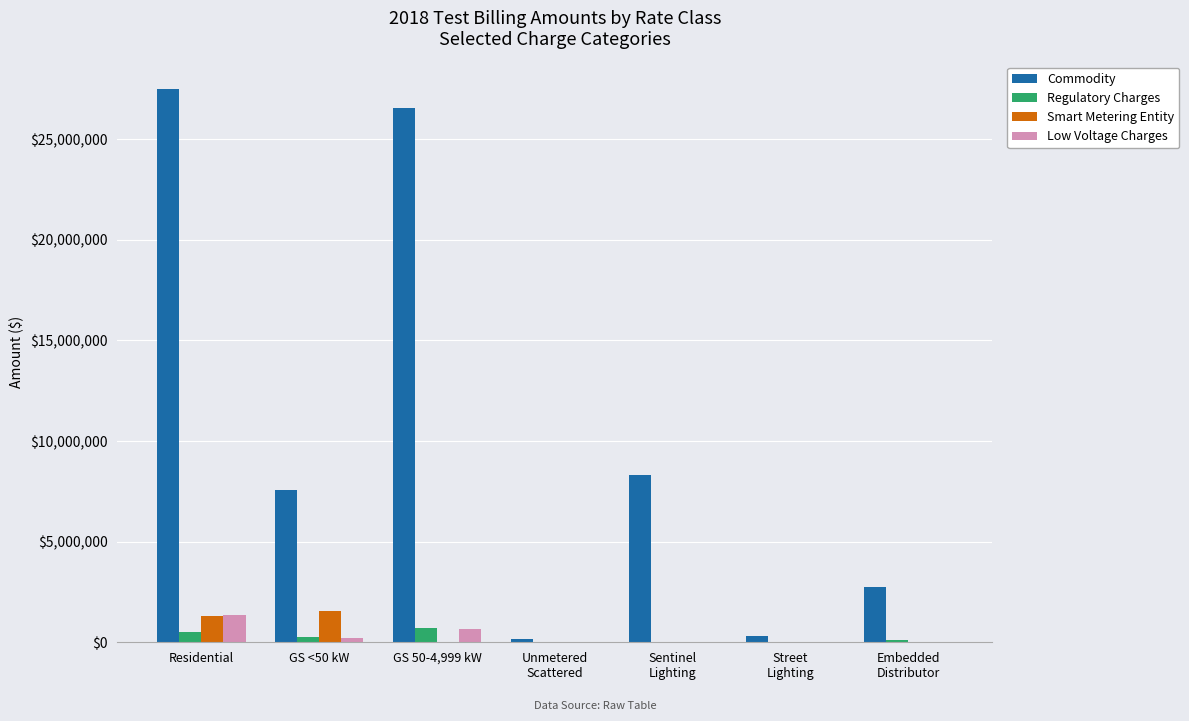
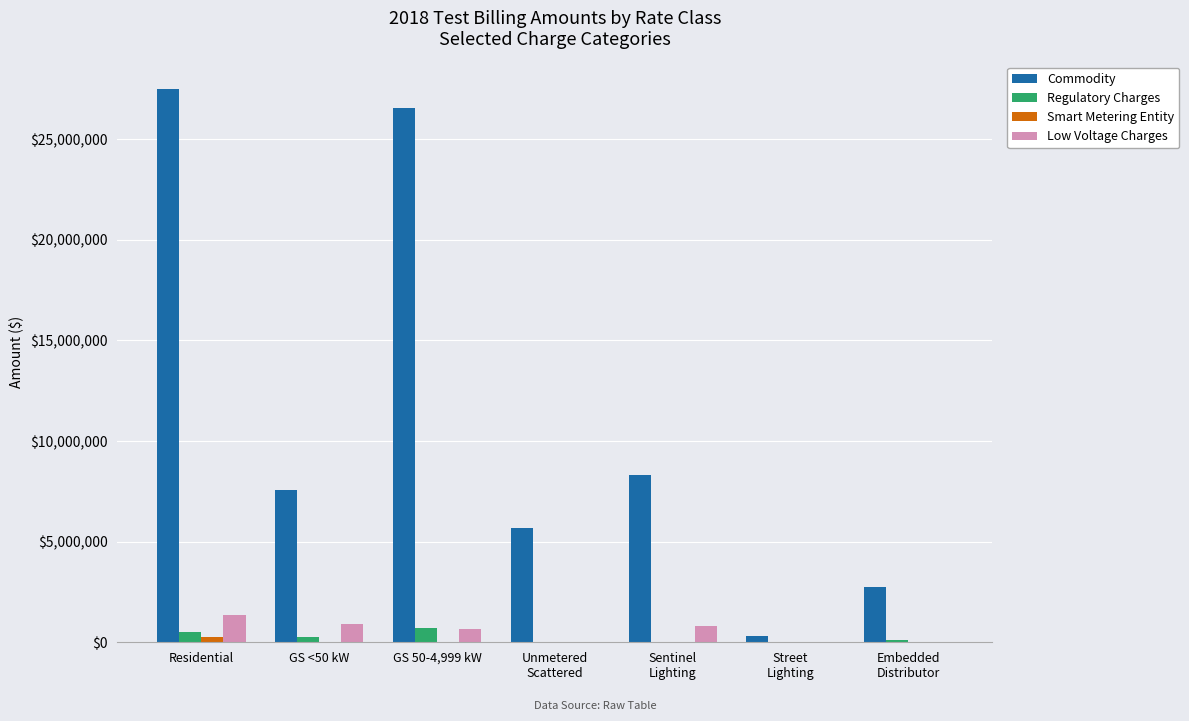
Smart Metering Entity, Residential: $1,300,000 -> $300,000
Smart Metering Entity, GS <50 kW: $1,600,000 -> $0
Low Voltage Charges, GS <50 kW: $200,000 -> $900,000
Commodity, Unmetered Scattered: $200,000 -> $5,700,000
Low Voltage Charges, Sentinel Lighting: $0 -> $800,000
